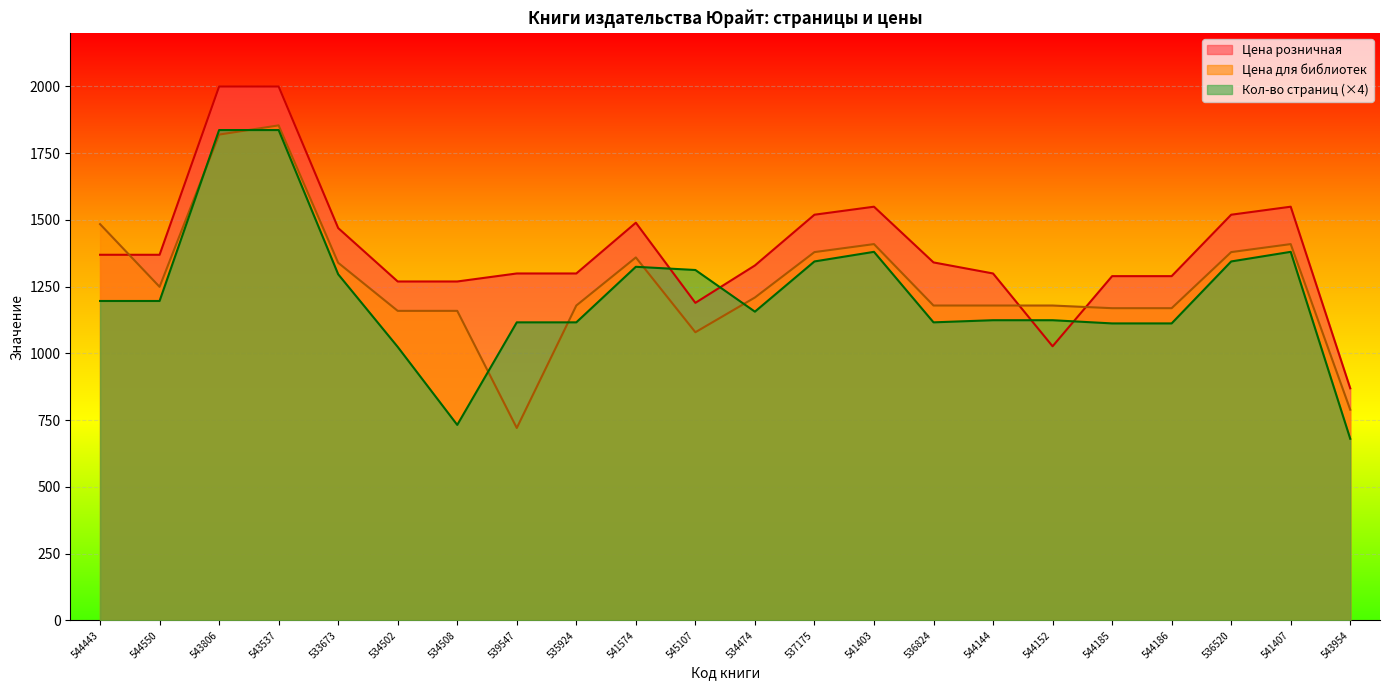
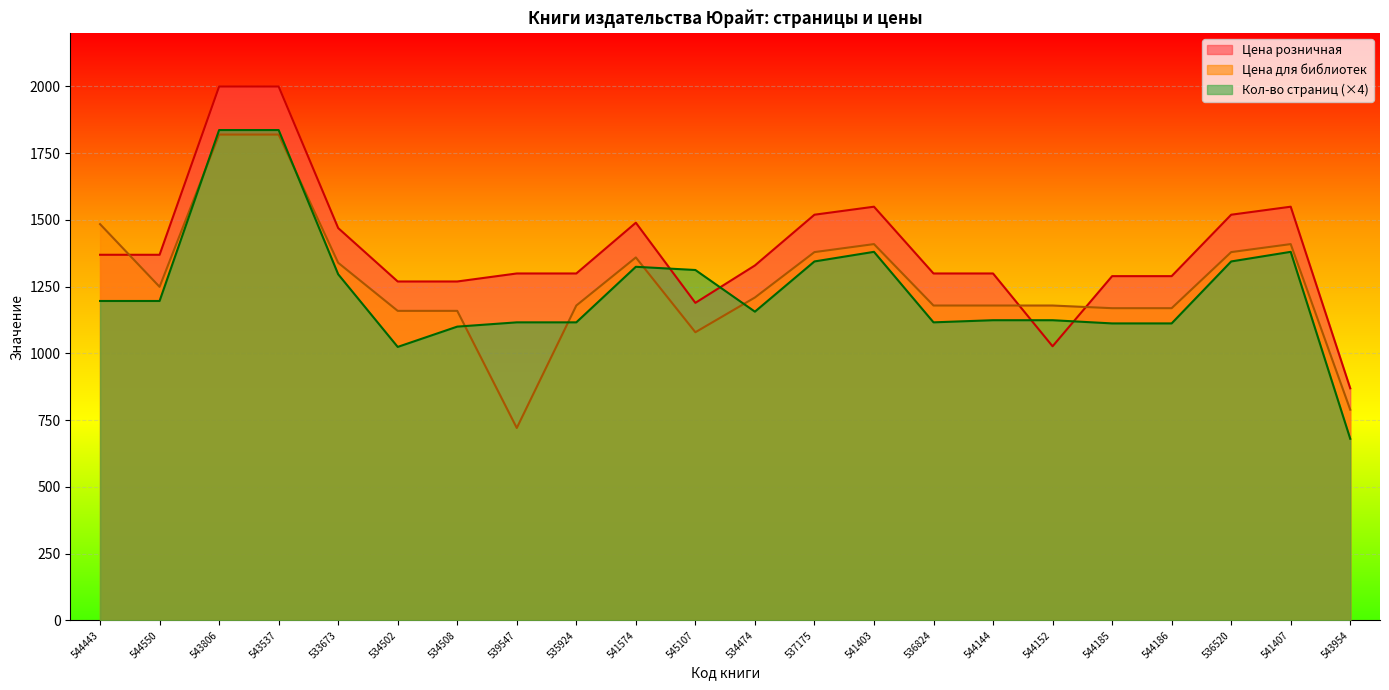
Цена для библиотек, 543537: 1850 -> 1820
Кол-во страниц (×4), 534508: 730 -> 1100
Цена розничная, 536824: 1340 -> 1300
